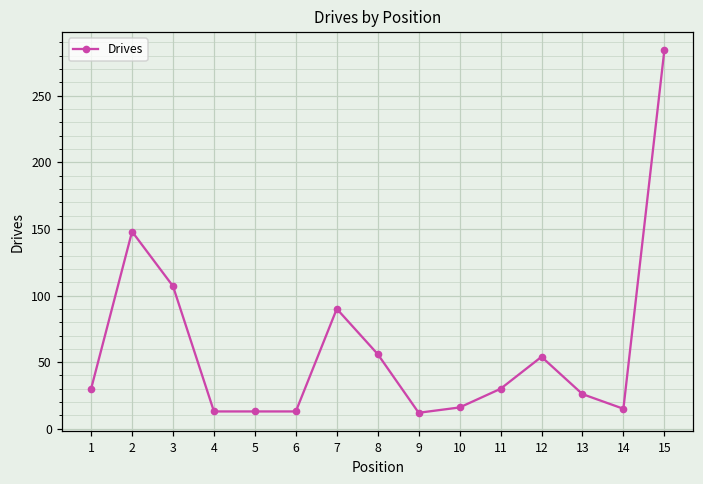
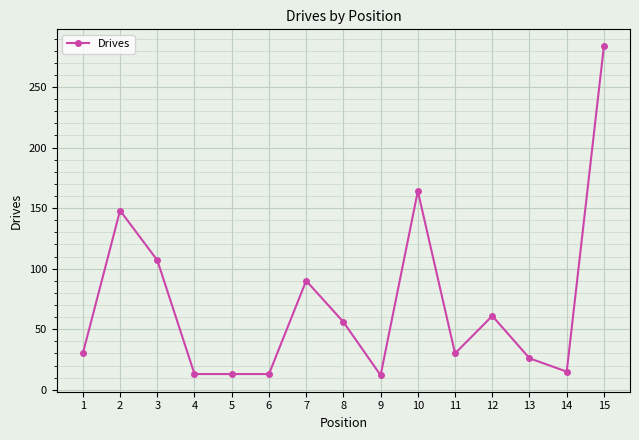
10: 16 -> 164
12: 54 -> 61
